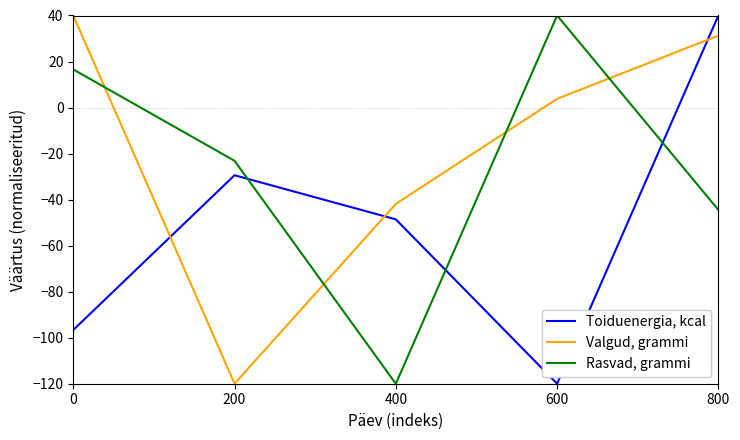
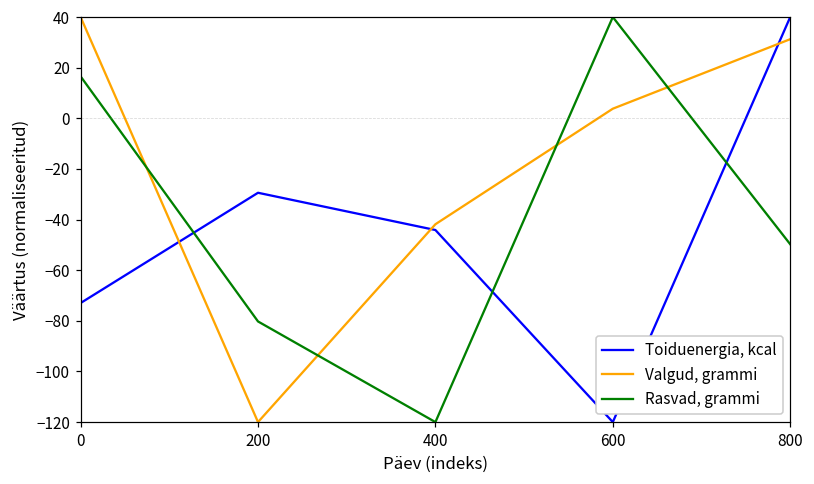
Toiduenergia, kcal, 0: -97 -> -73
Rasvad, grammi, 200: -23 -> -80
Toiduenergia, kcal, 400: -49 -> -44
Rasvad, grammi, 800: -44 -> -50
